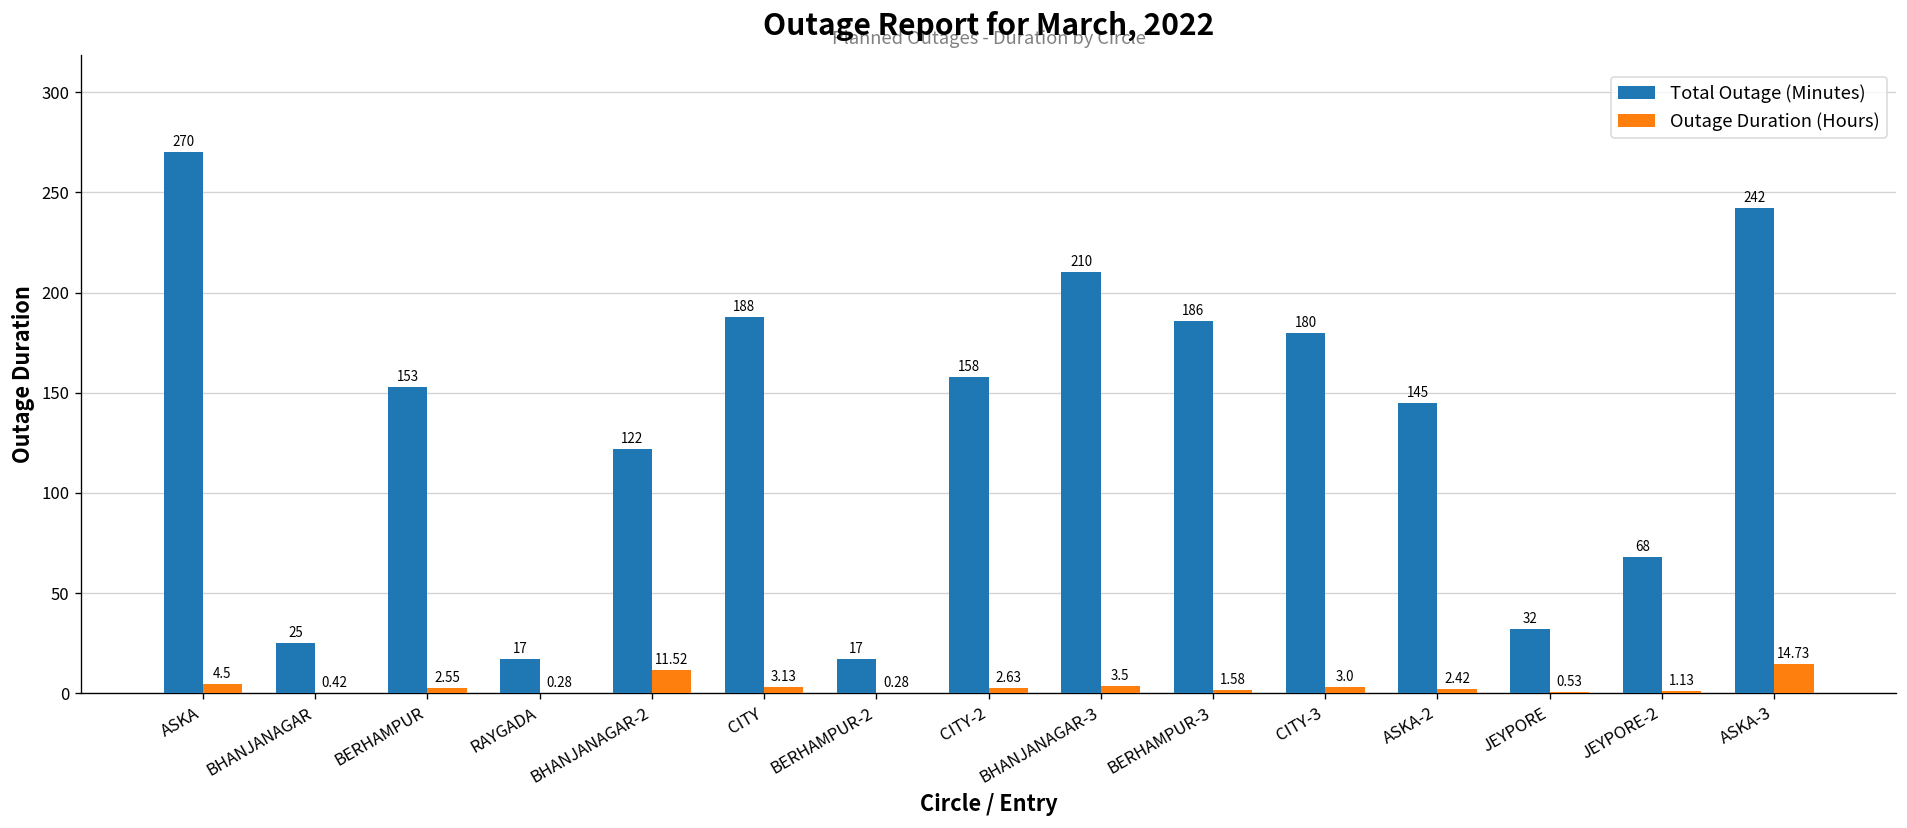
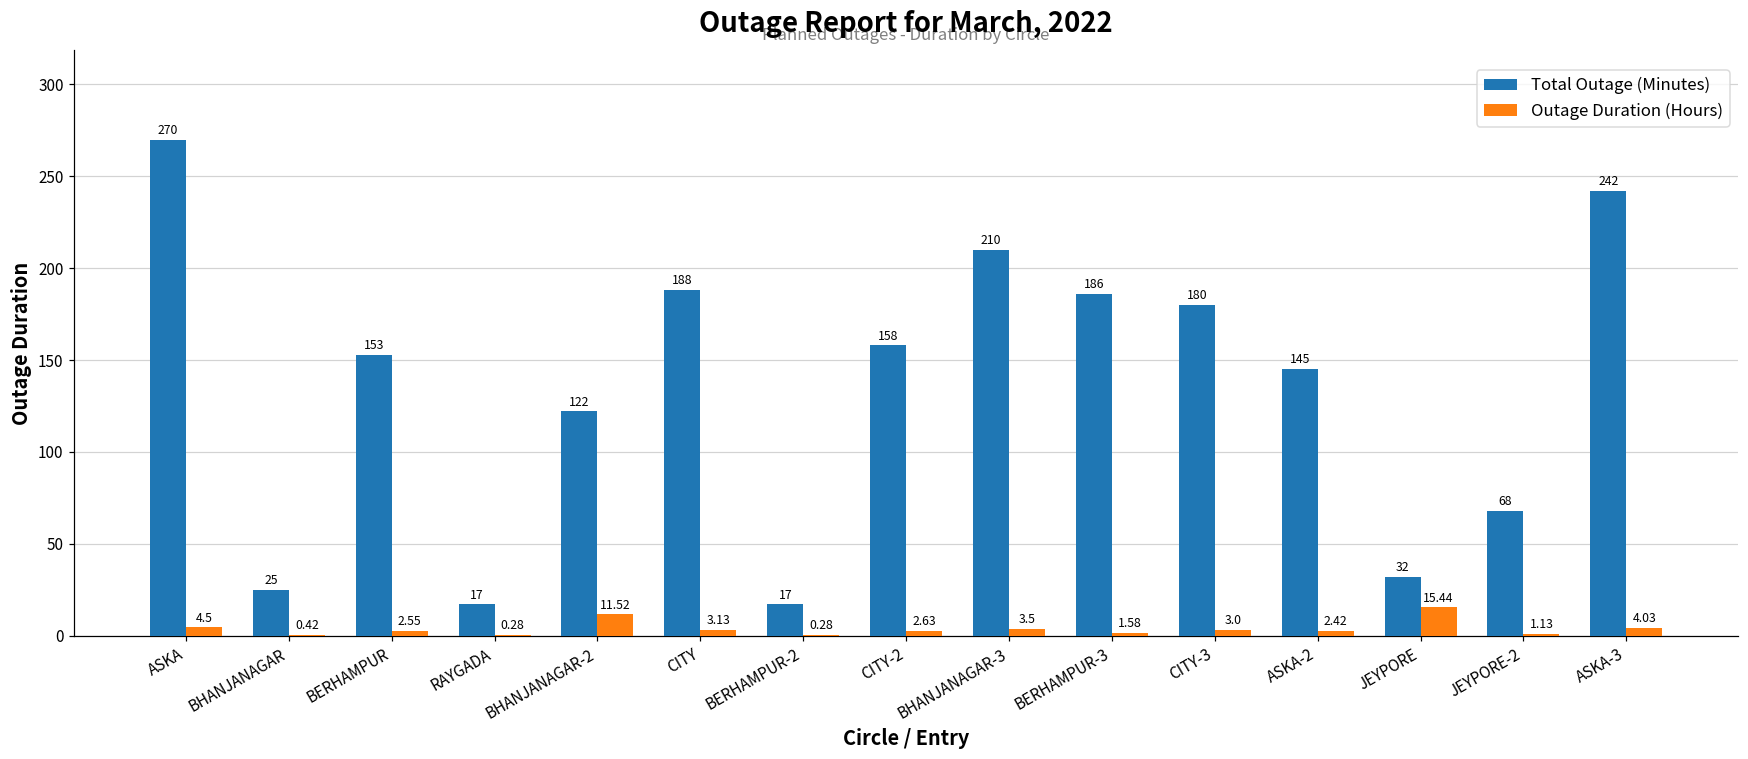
Outage Duration (Hours), JEYPORE: 0.53 -> 15.44
Outage Duration (Hours), ASKA-3: 14.73 -> 4.03
